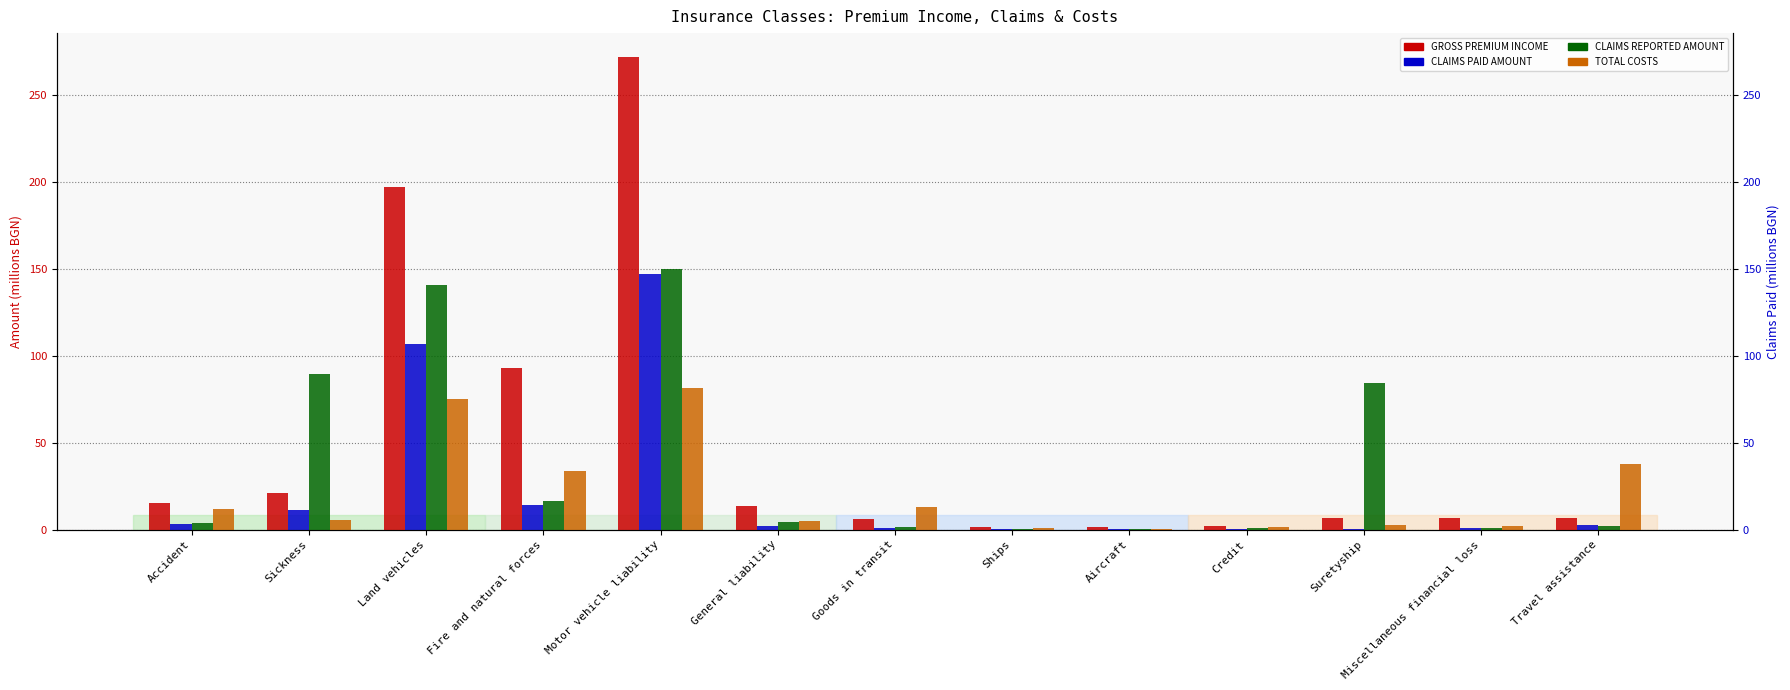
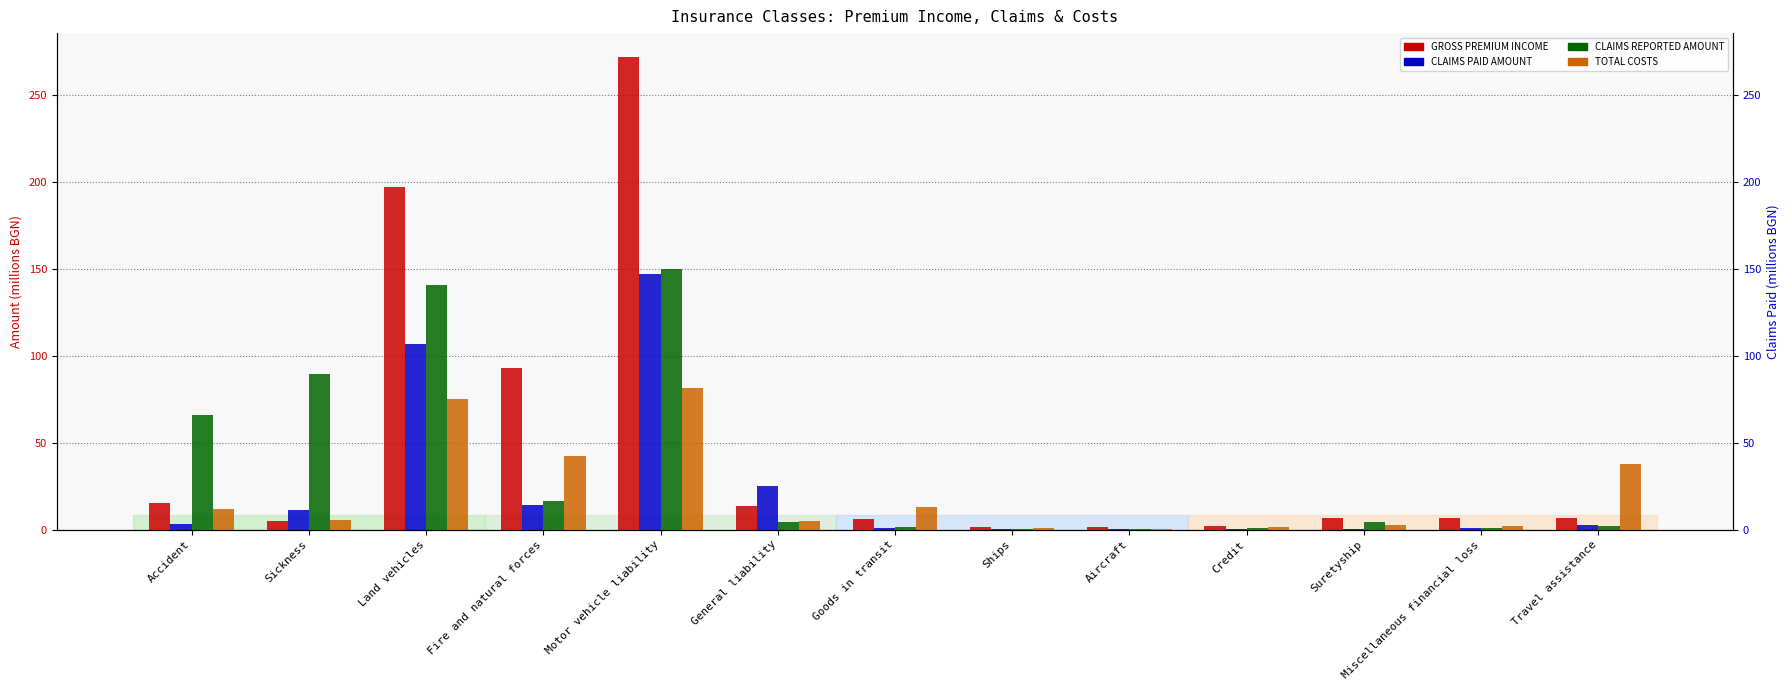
CLAIMS REPORTED AMOUNT, Accident: 4 -> 66
GROSS PREMIUM INCOME, Sickness: 21 -> 5
TOTAL COSTS, Fire and natural forces: 34 -> 42
CLAIMS PAID AMOUNT, General liability: 2 -> 25
CLAIMS REPORTED AMOUNT, Suretyship: 84 -> 4
